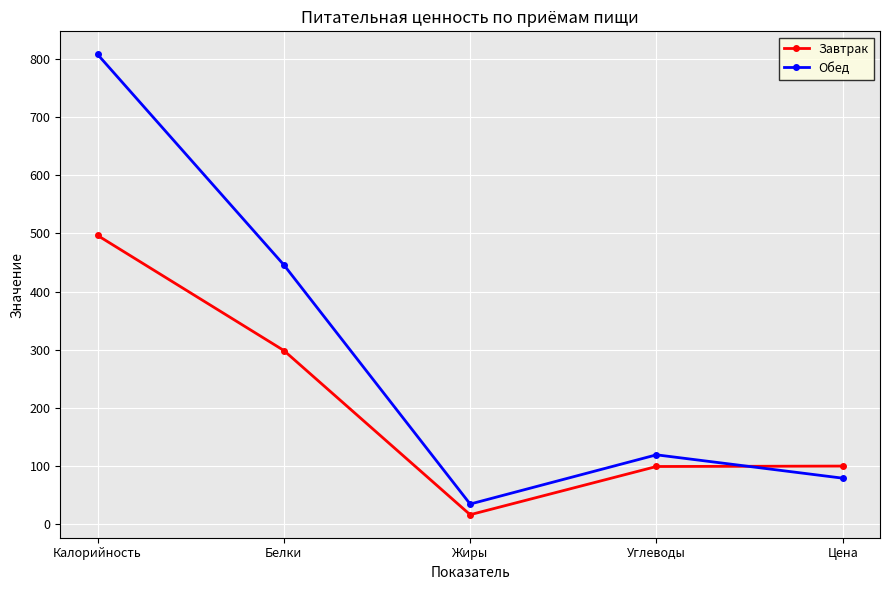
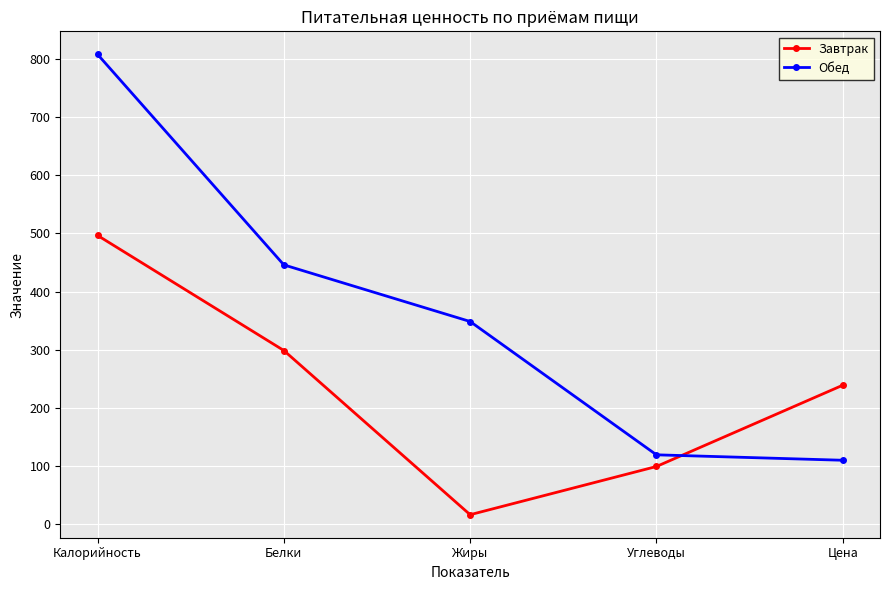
Обед, Жиры: 30 -> 350
Завтрак, Цена: 100 -> 240
Обед, Цена: 80 -> 110
